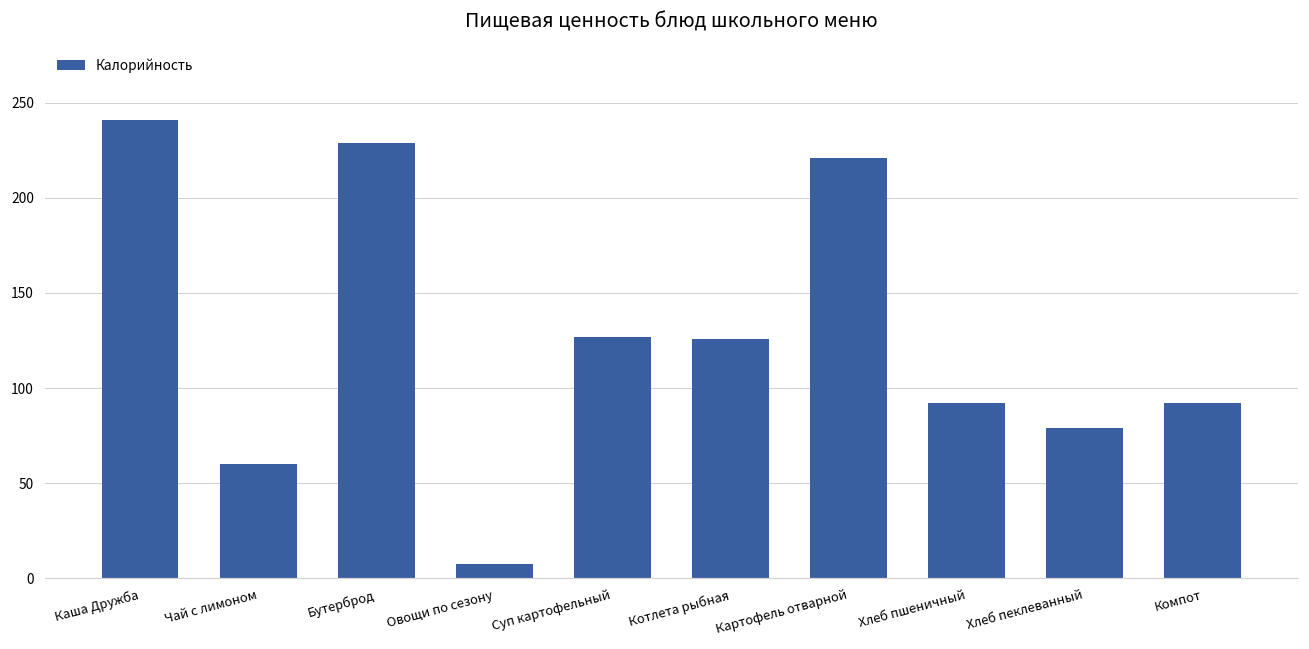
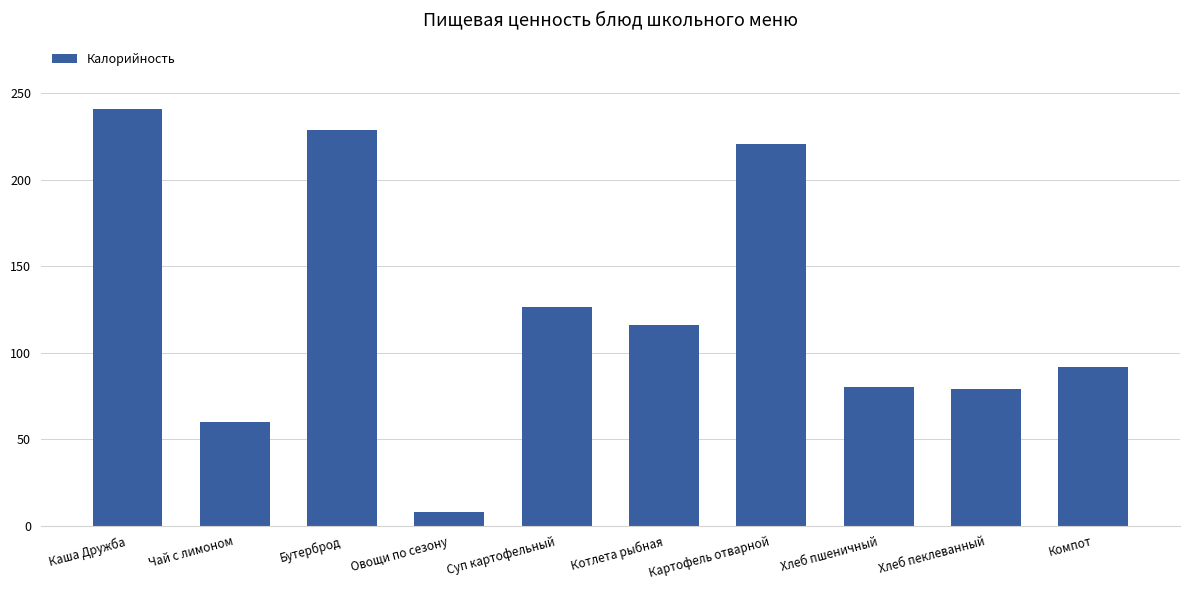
Котлета рыбная: 126 -> 116
Хлеб пшеничный: 92 -> 80
